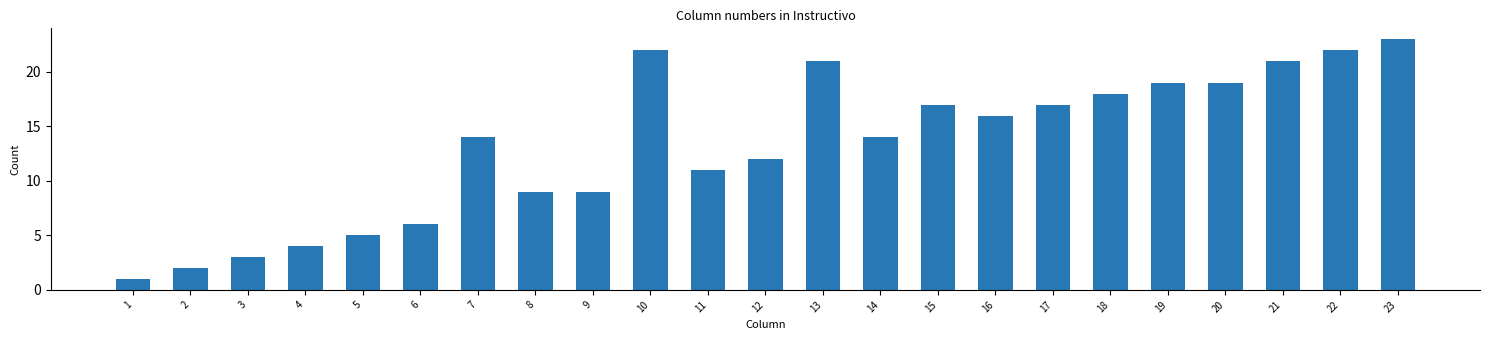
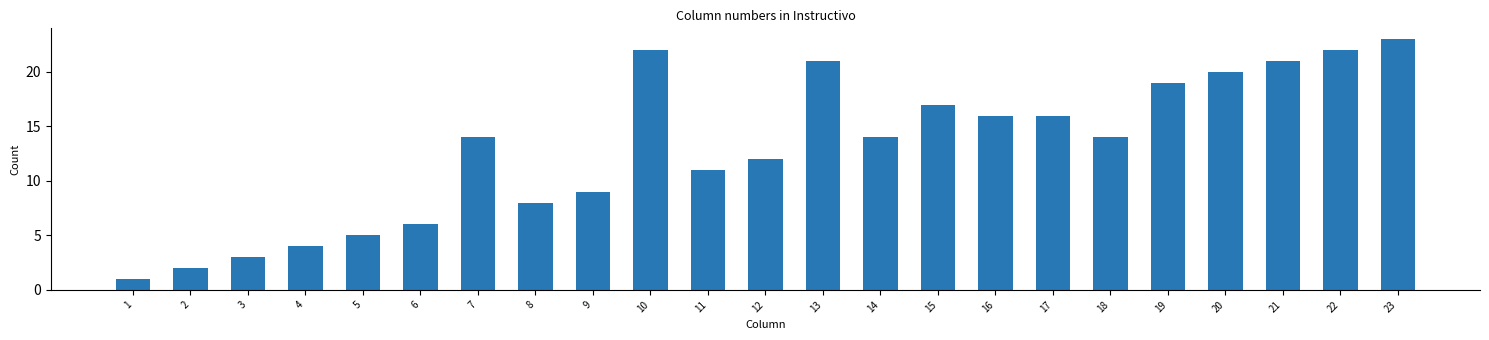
8: 9 -> 8
17: 17 -> 16
18: 18 -> 14
20: 19 -> 20
